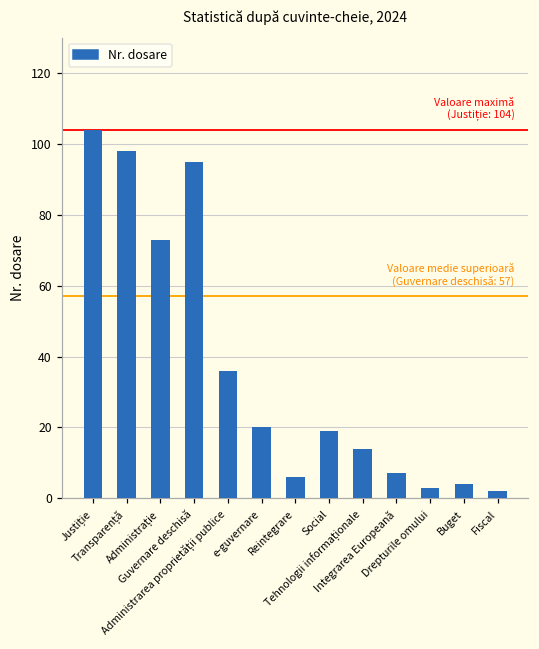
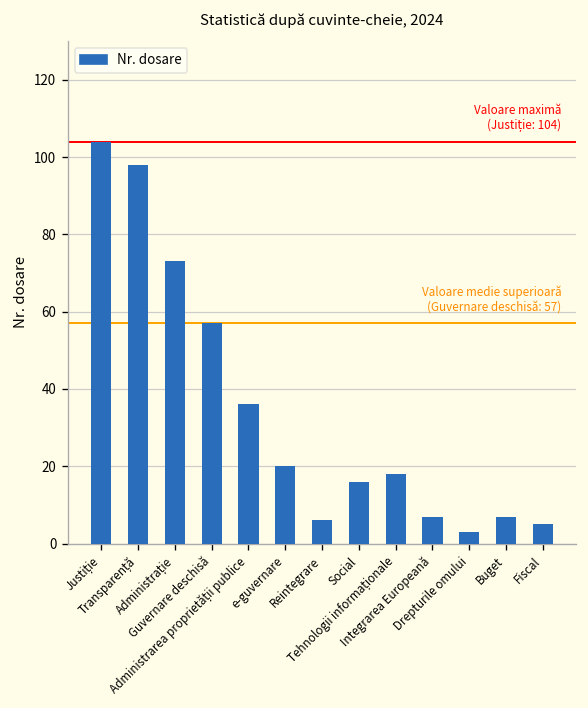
Guvernare deschisă: 95 -> 57
Social: 19 -> 16
Tehnologii informaționale: 14 -> 18
Buget: 4 -> 7
Fiscal: 2 -> 5
